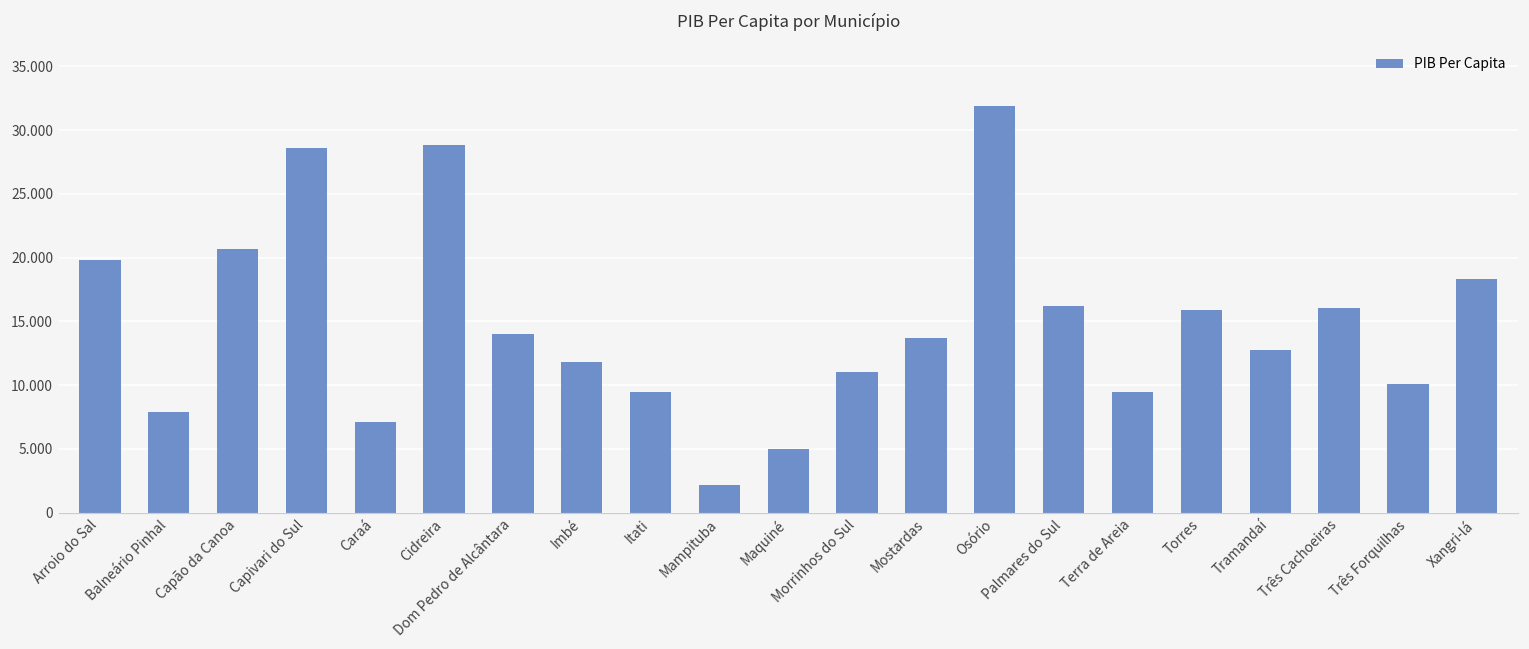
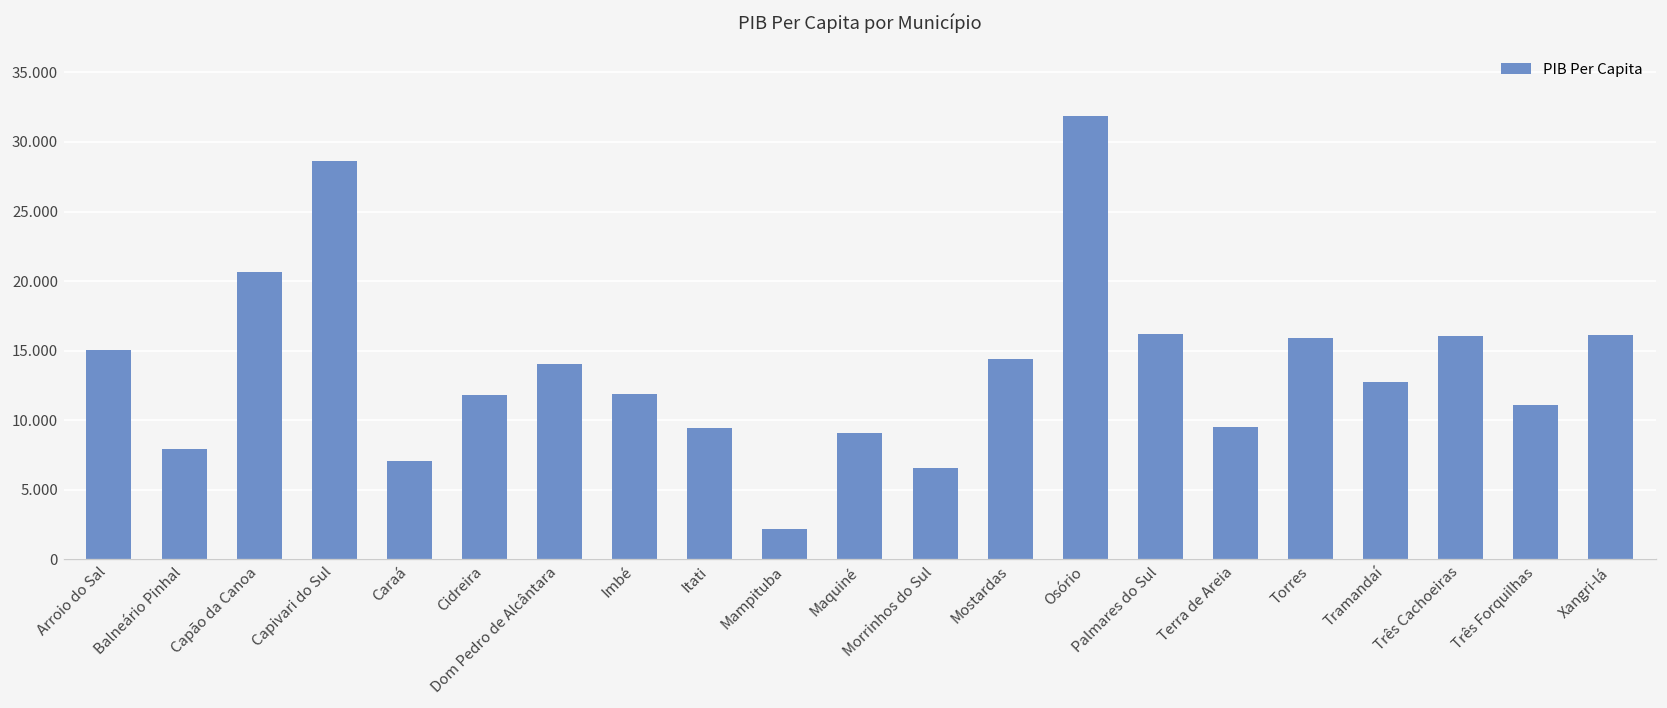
Arroio do Sal: 19.9 -> 15.1
Cidreira: 28.9 -> 11.8
Maquiné: 5.0 -> 9.1
Morrinhos do Sul: 11.0 -> 6.6
Mostardas: 13.7 -> 14.4
Três Forquilhas: 10.1 -> 11.1
Xangri-lá: 18.4 -> 16.1
